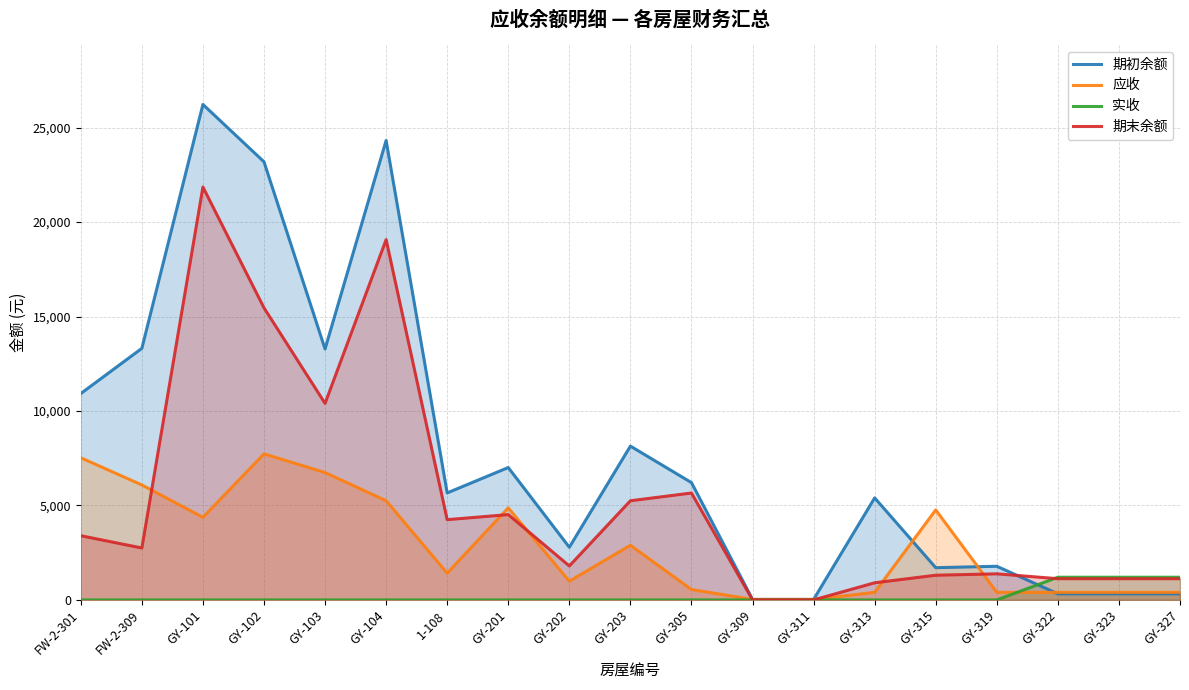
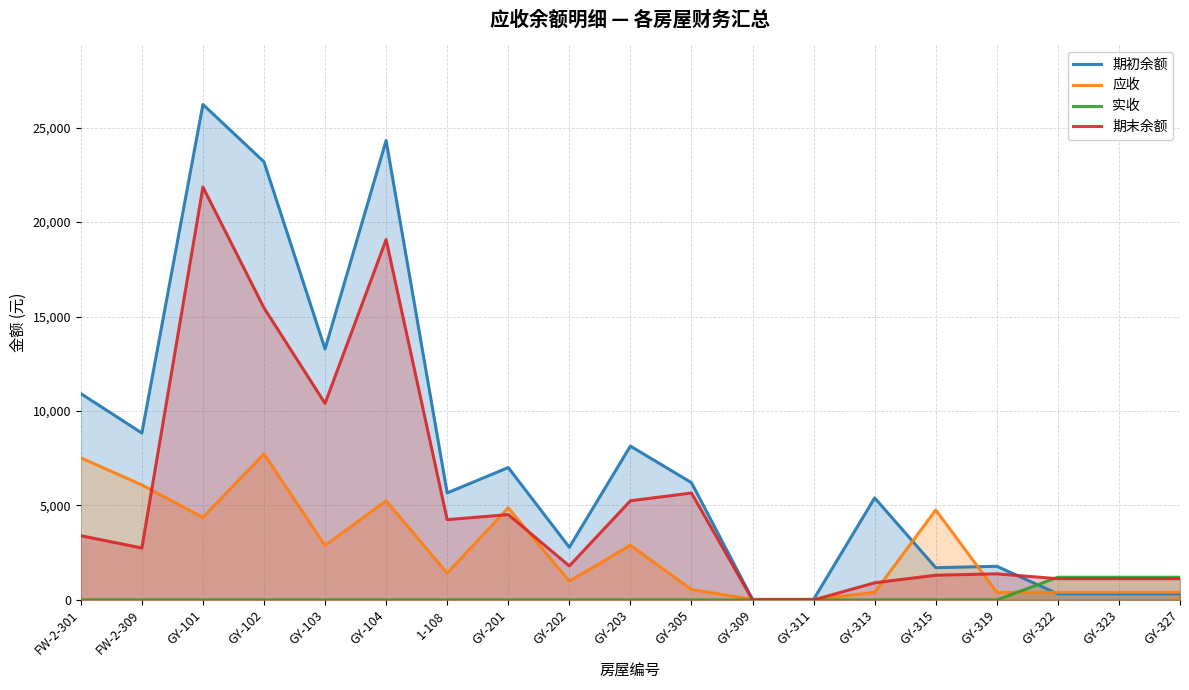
期初余额, FW-2-309: 13,300 -> 8,800
应收, GY-103: 6,700 -> 2,900
